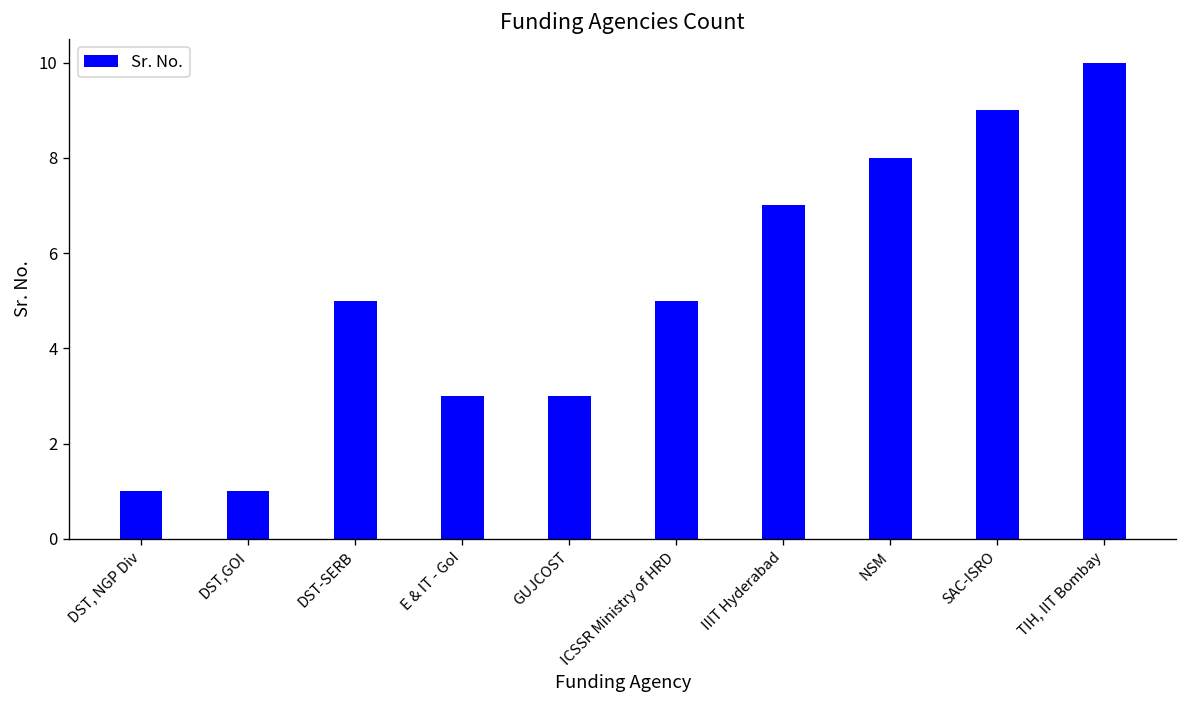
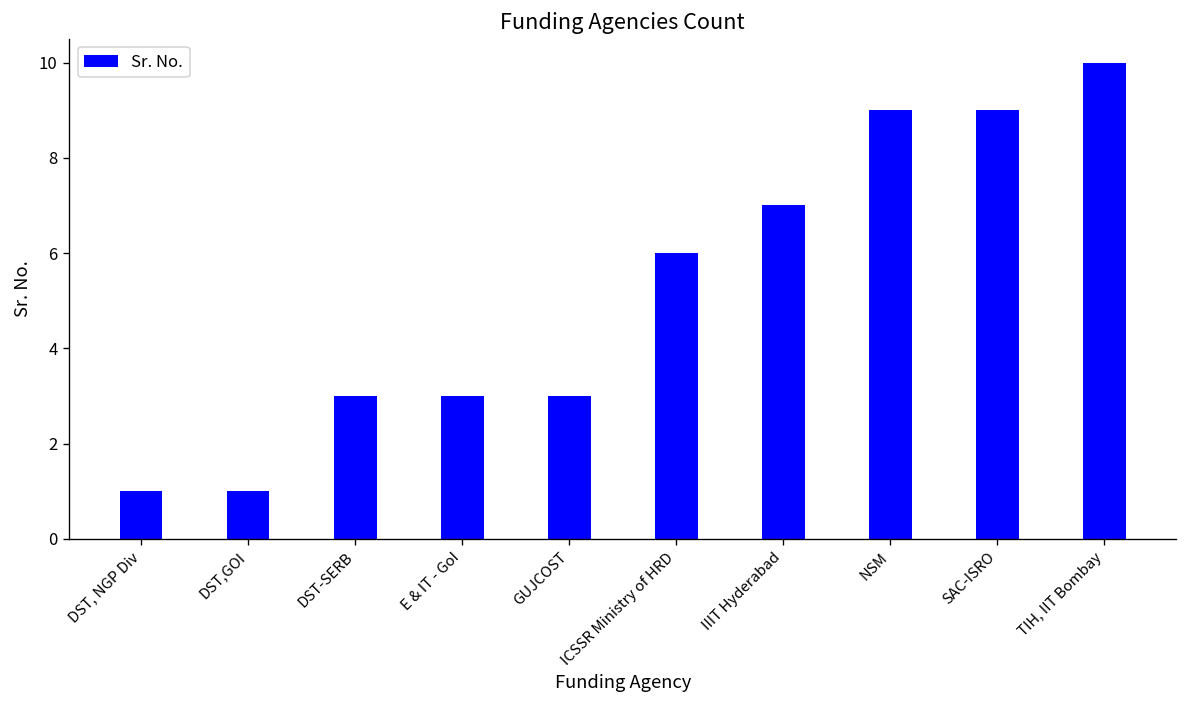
DST-SERB: 5 -> 3
ICSSR Ministry of HRD: 5 -> 6
NSM: 8 -> 9
